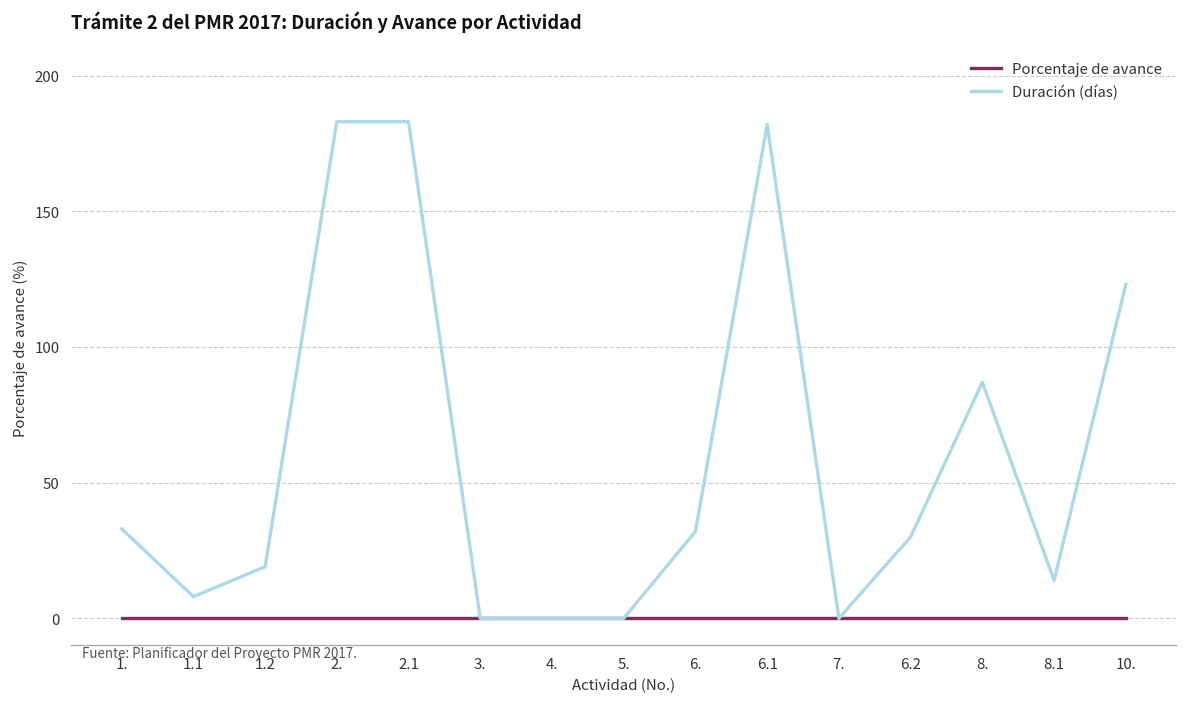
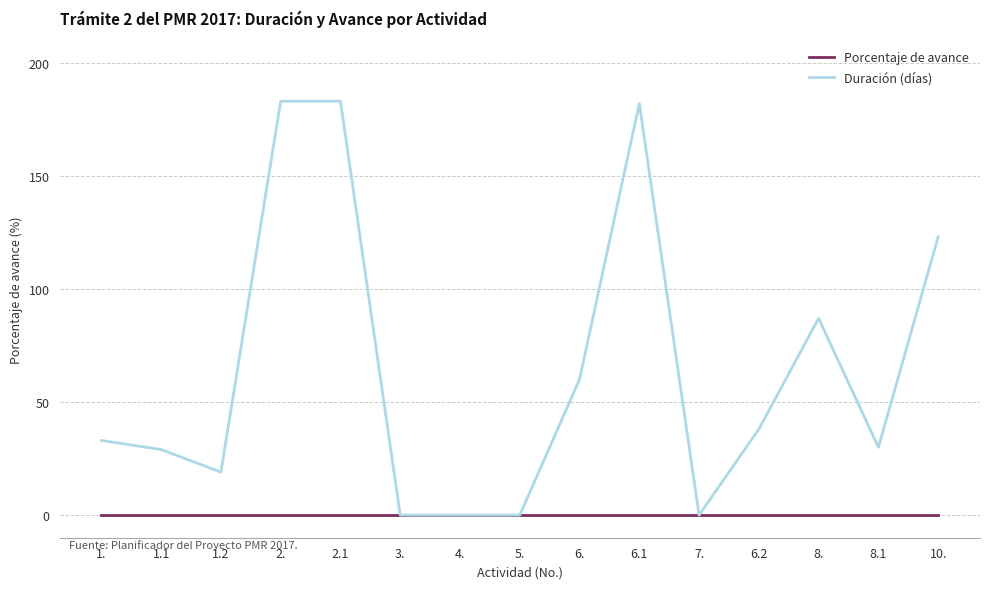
Duración (días), 1.1: 8 -> 29
Duración (días), 6.: 32 -> 60
Duración (días), 6.2: 30 -> 38
Duración (días), 8.1: 14 -> 30
